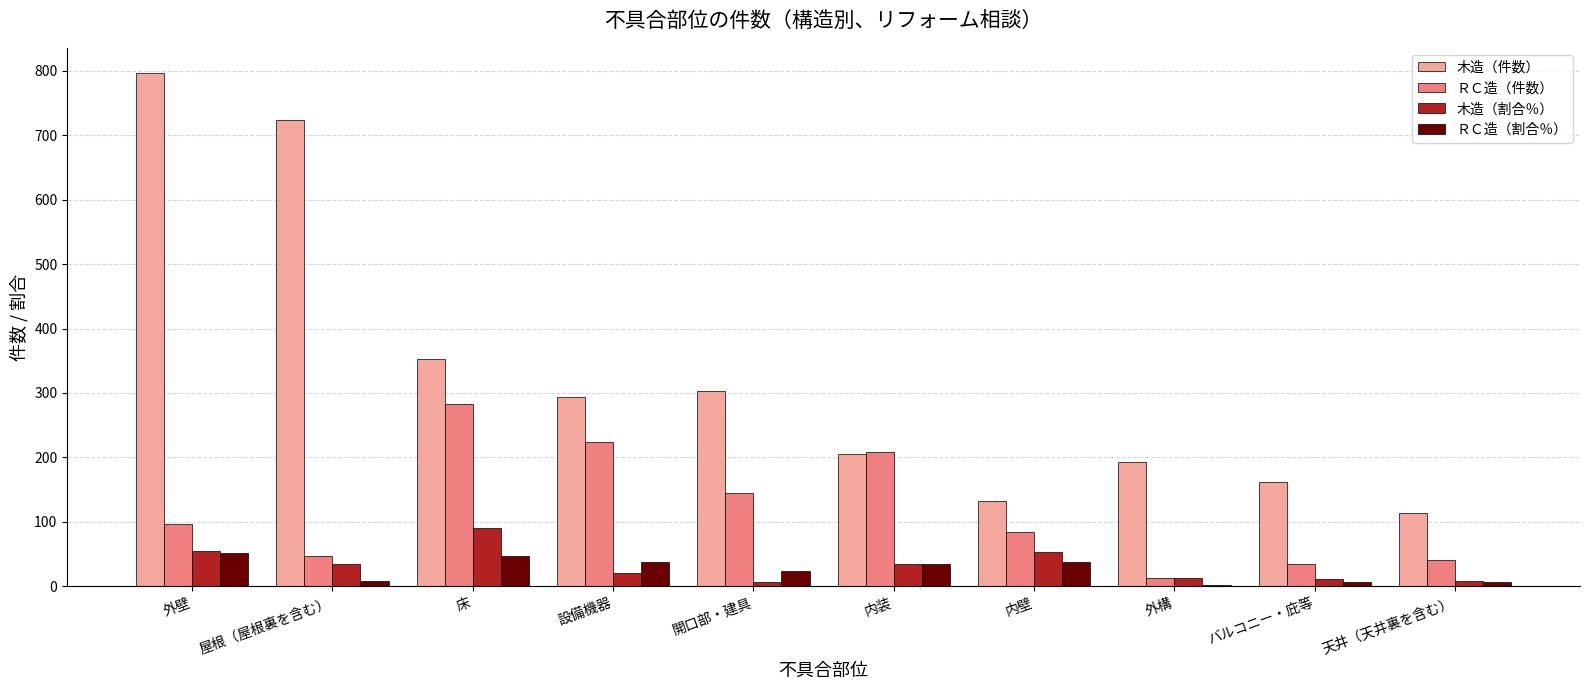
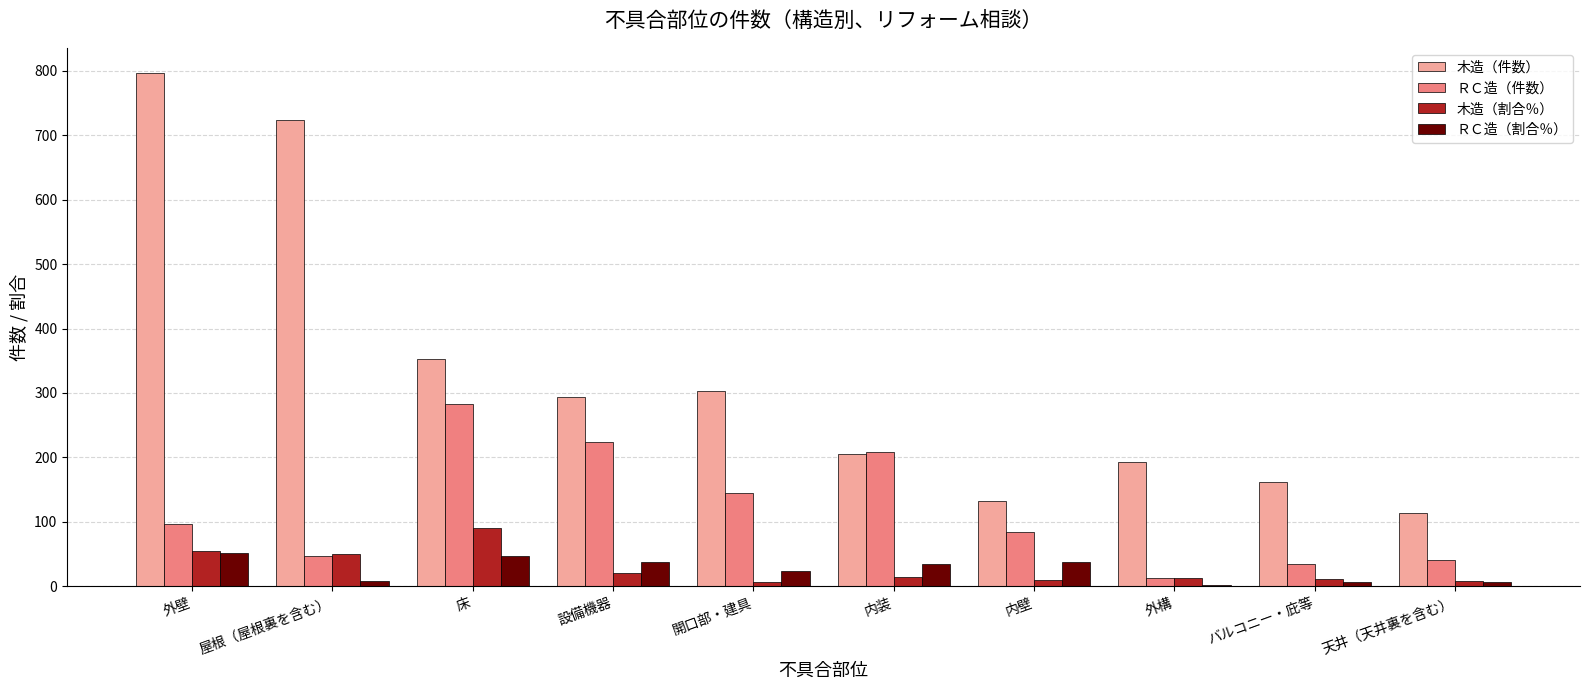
木造（割合％）, 屋根（屋根裏を含む）: 30 -> 50
木造（割合％）, 内装: 30 -> 10
木造（割合％）, 内壁: 50 -> 10
